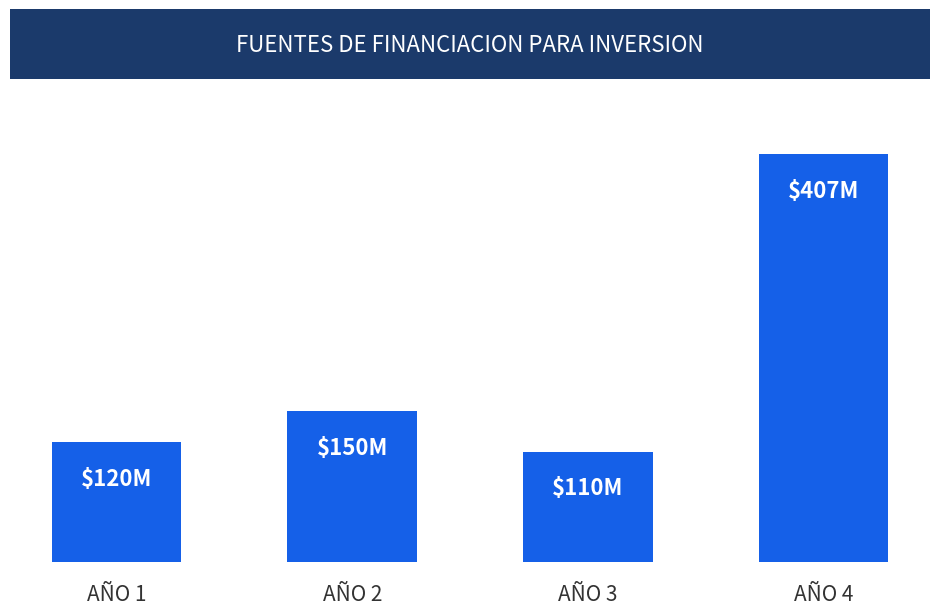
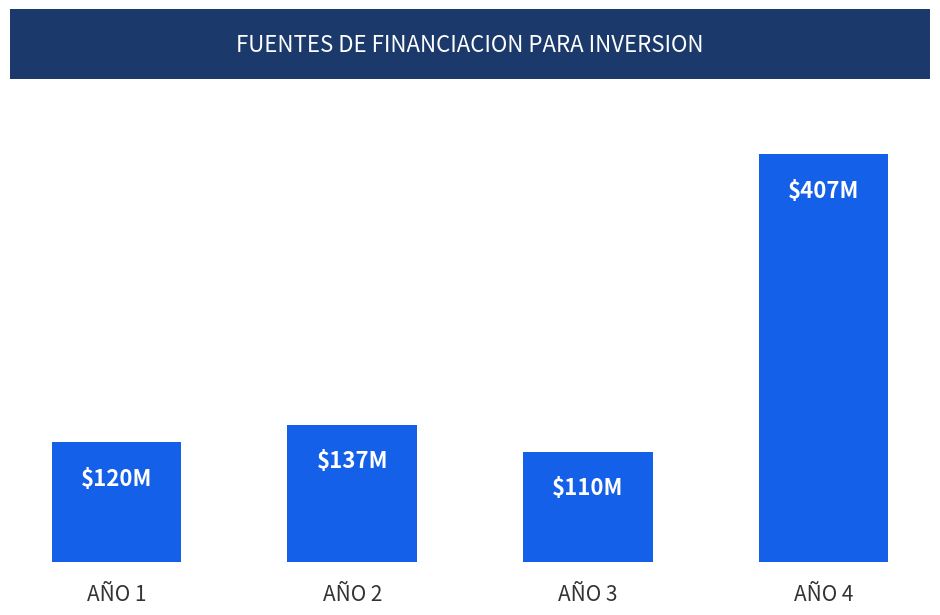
AÑO 2: $150M -> $137M
